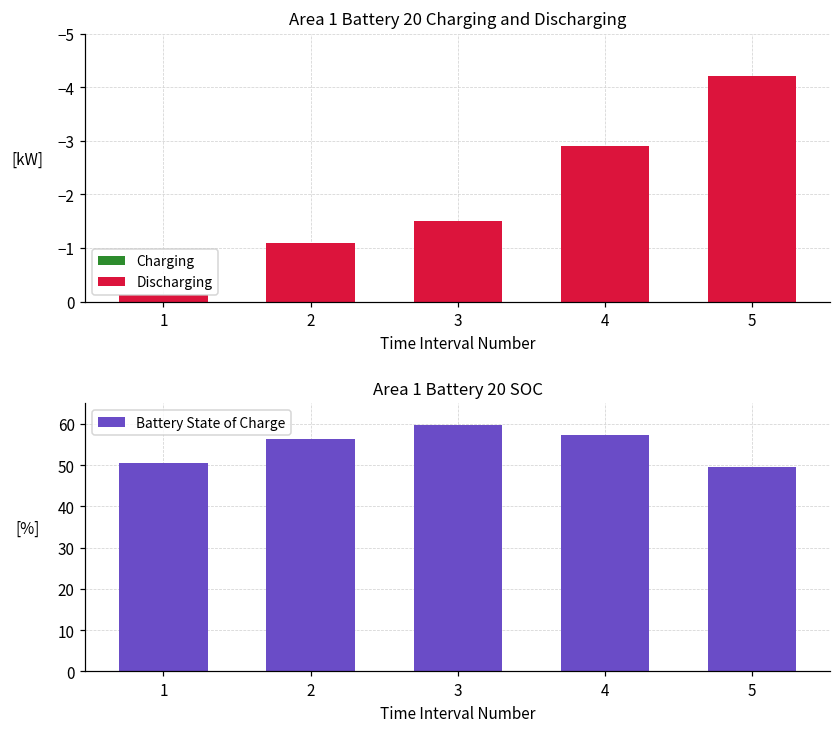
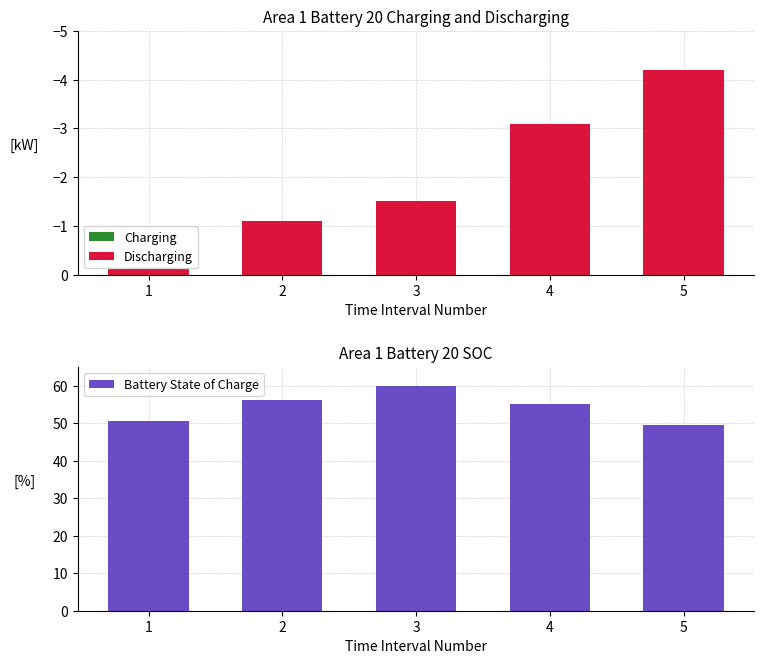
Area 1 Battery 20 Charging and Discharging, Discharging, 4: -2.9 -> -3.1
Area 1 Battery 20 SOC, 4: 57 -> 55
